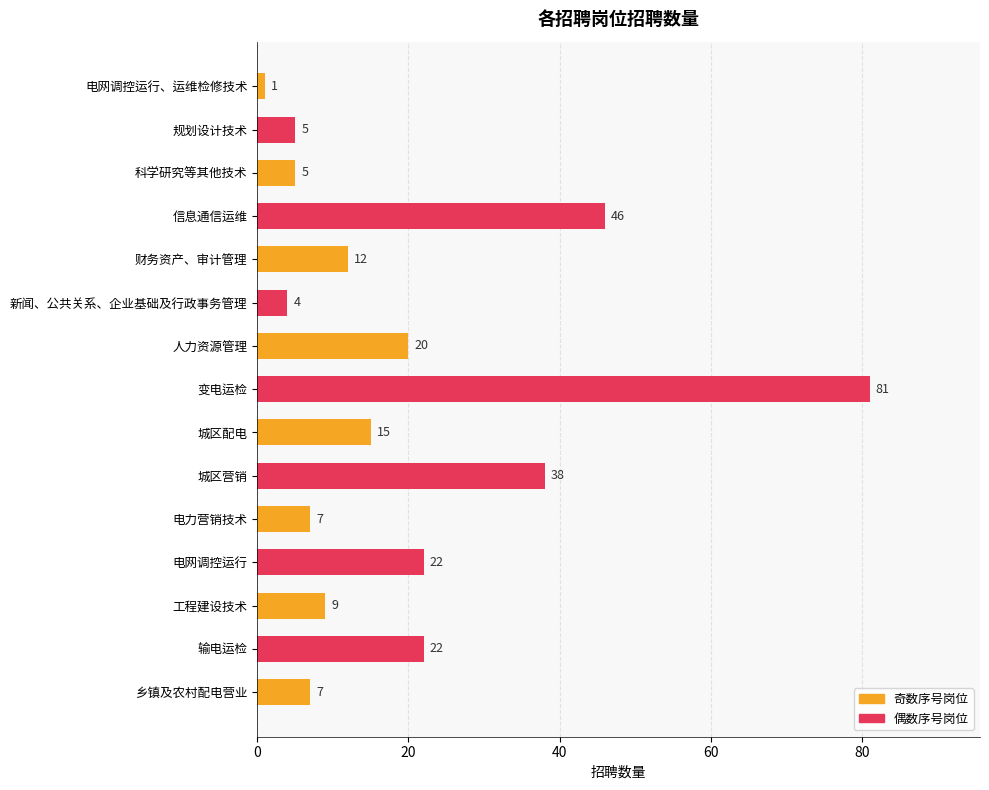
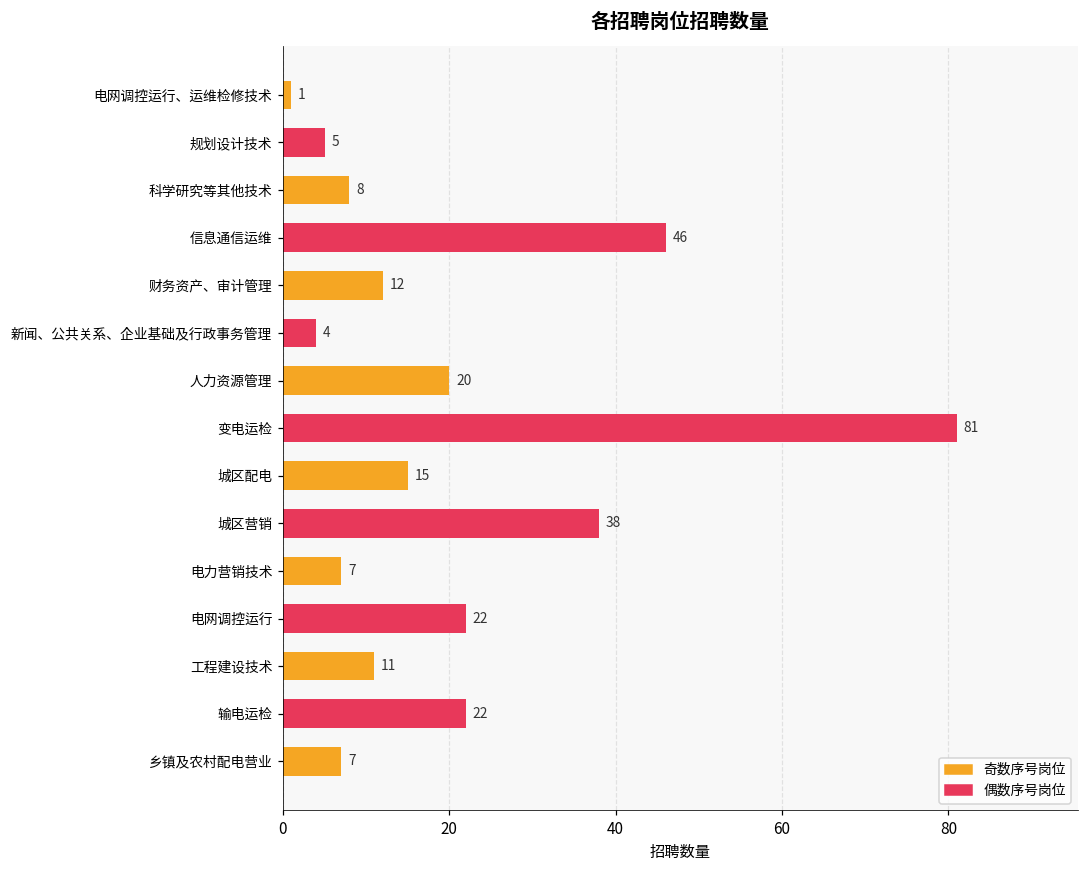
科学研究等其他技术: 5 -> 8
工程建设技术: 9 -> 11
